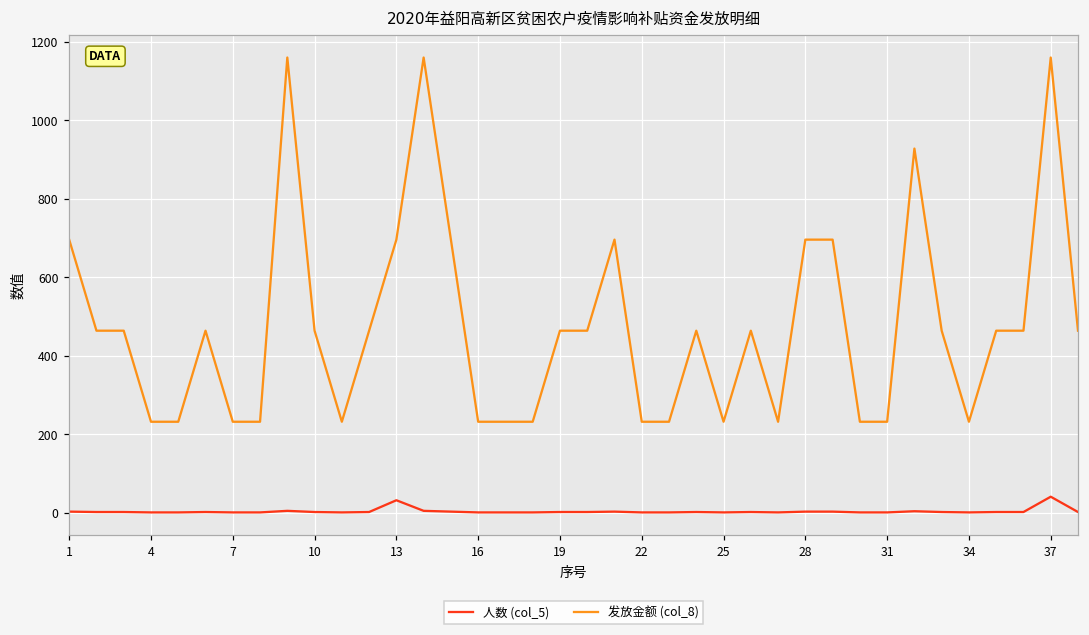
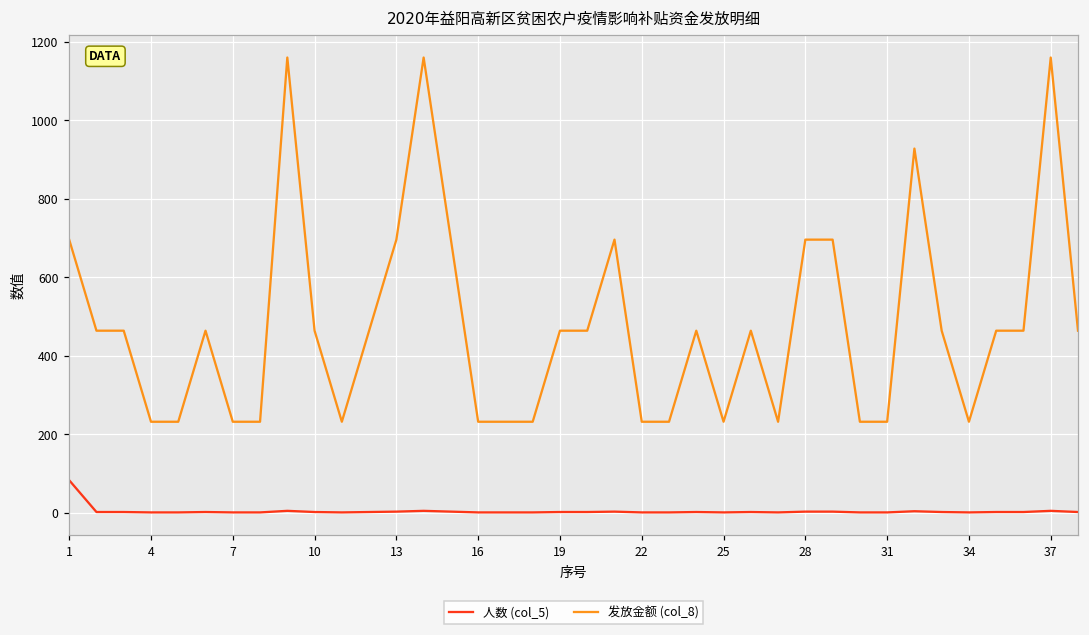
人数 (col_5), 1: 0 -> 80
人数 (col_5), 13: 30 -> 0
人数 (col_5), 37: 40 -> 10
